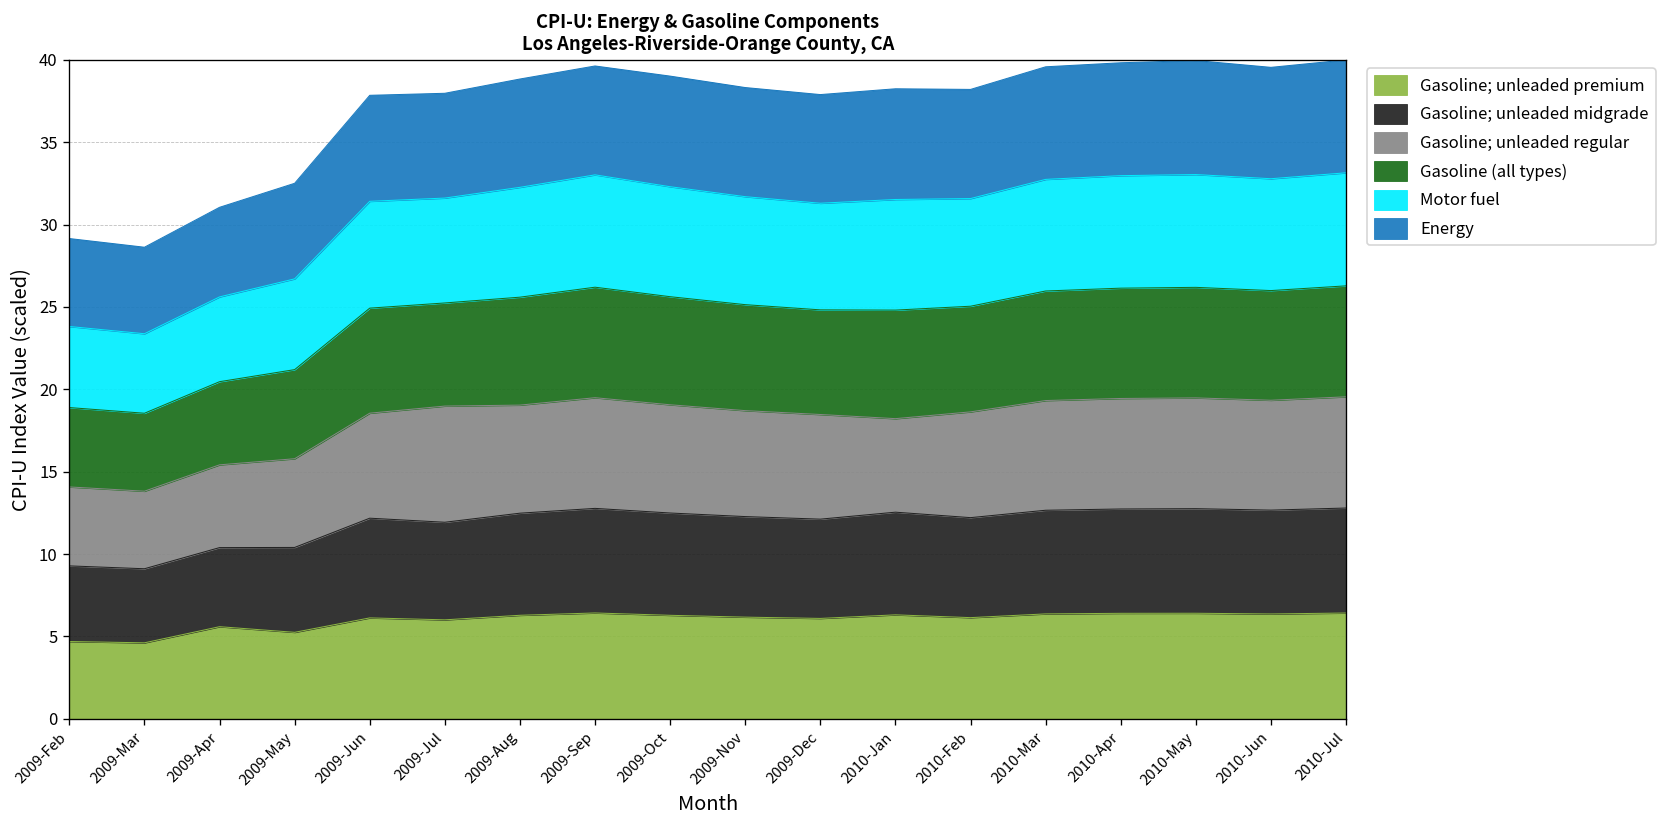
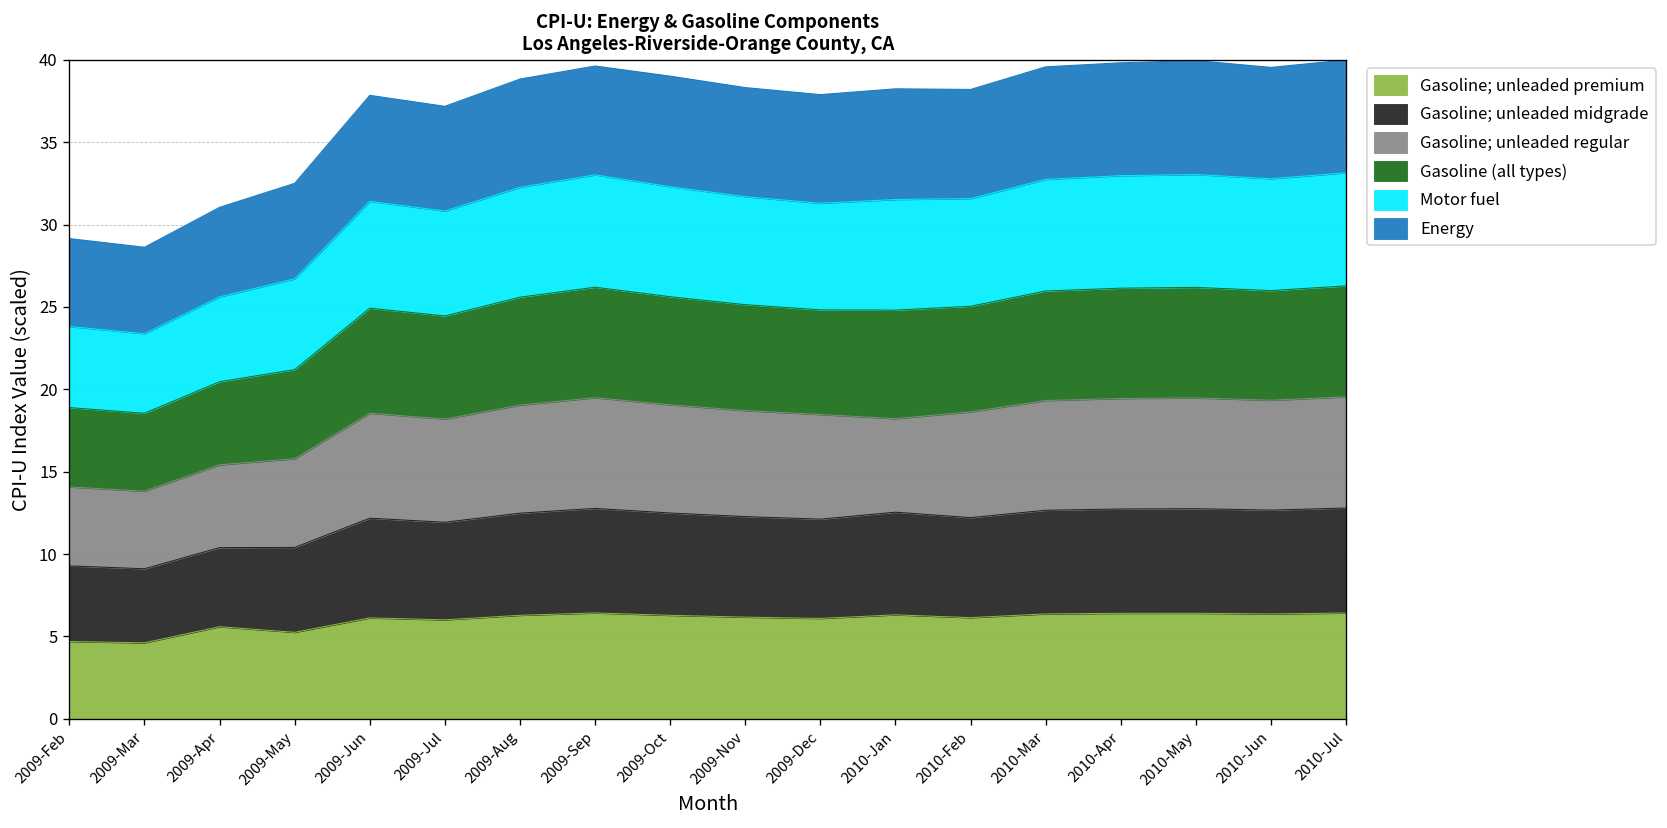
Gasoline; unleaded regular, 2009-Jul: 7.1 -> 6.3
